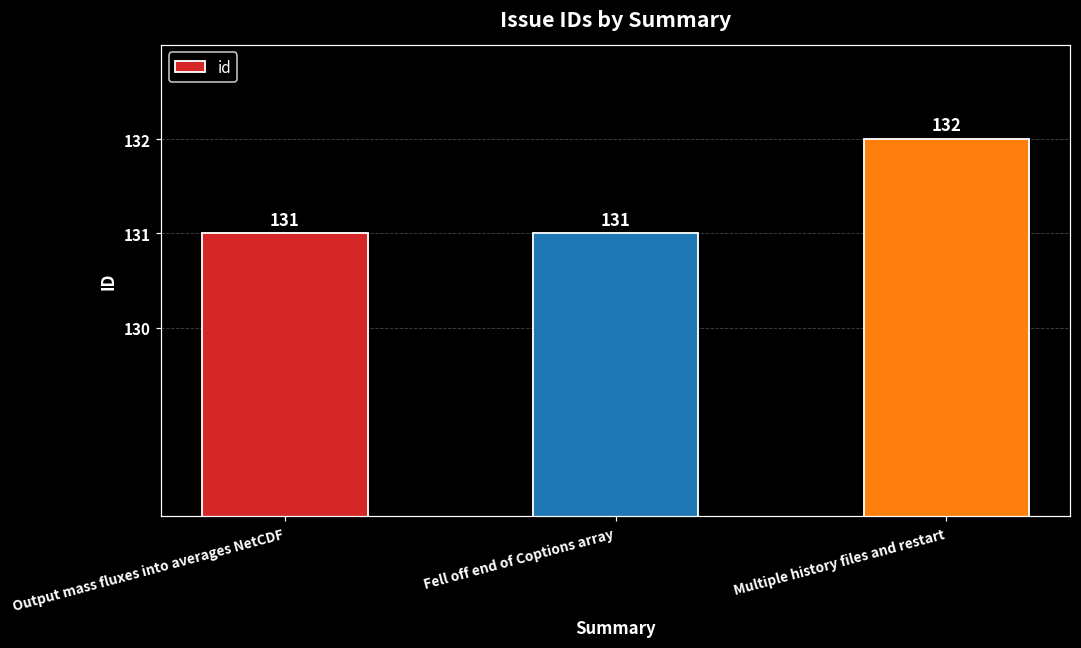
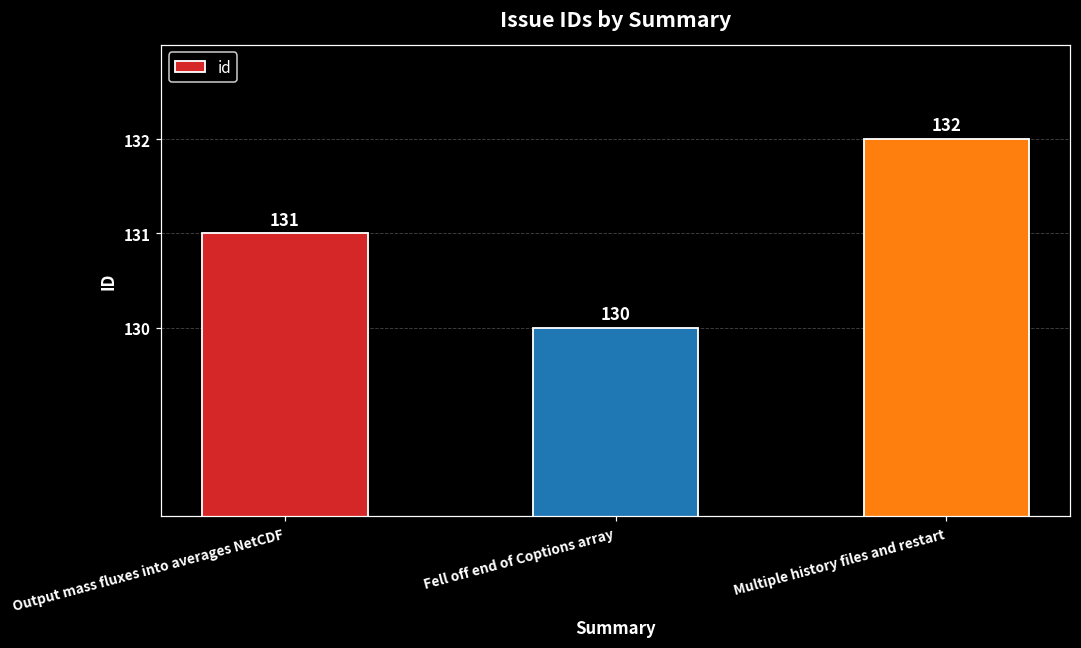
Fell off end of Coptions array: 131 -> 130
